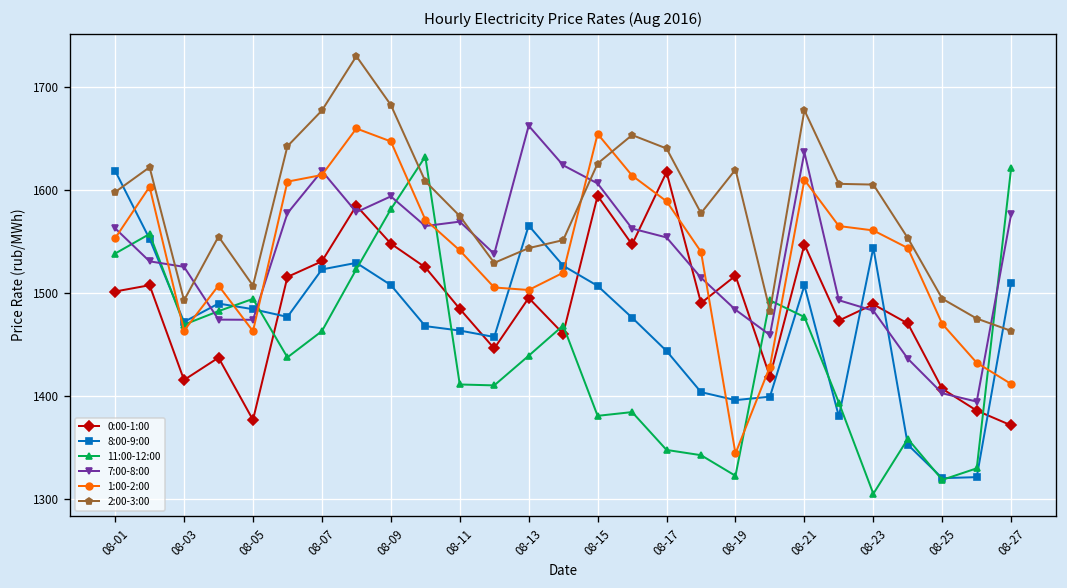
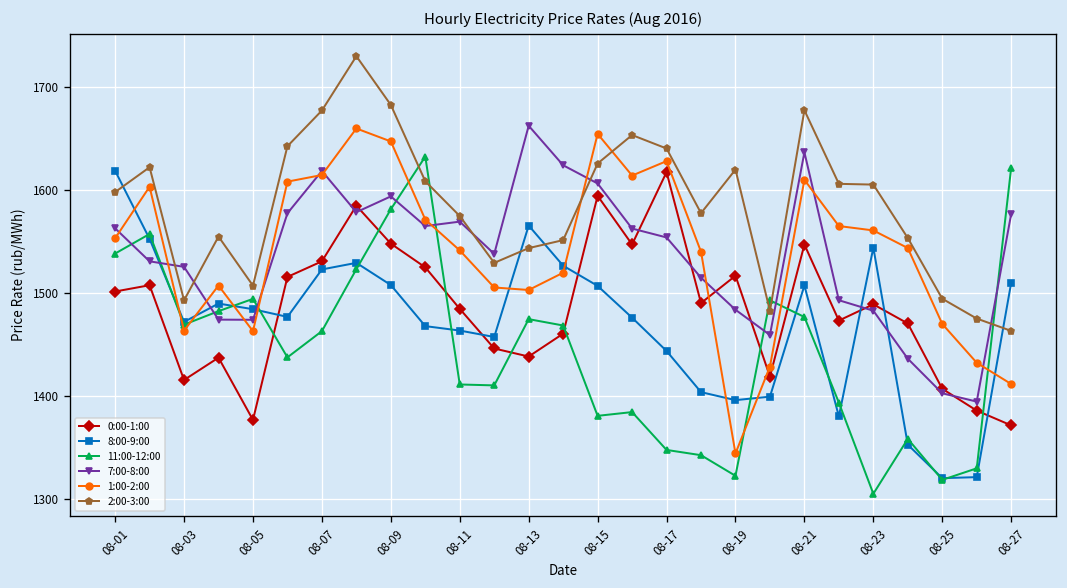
0:00-1:00, 08-13: 1500 -> 1440
11:00-12:00, 08-13: 1440 -> 1470
1:00-2:00, 08-17: 1590 -> 1630
